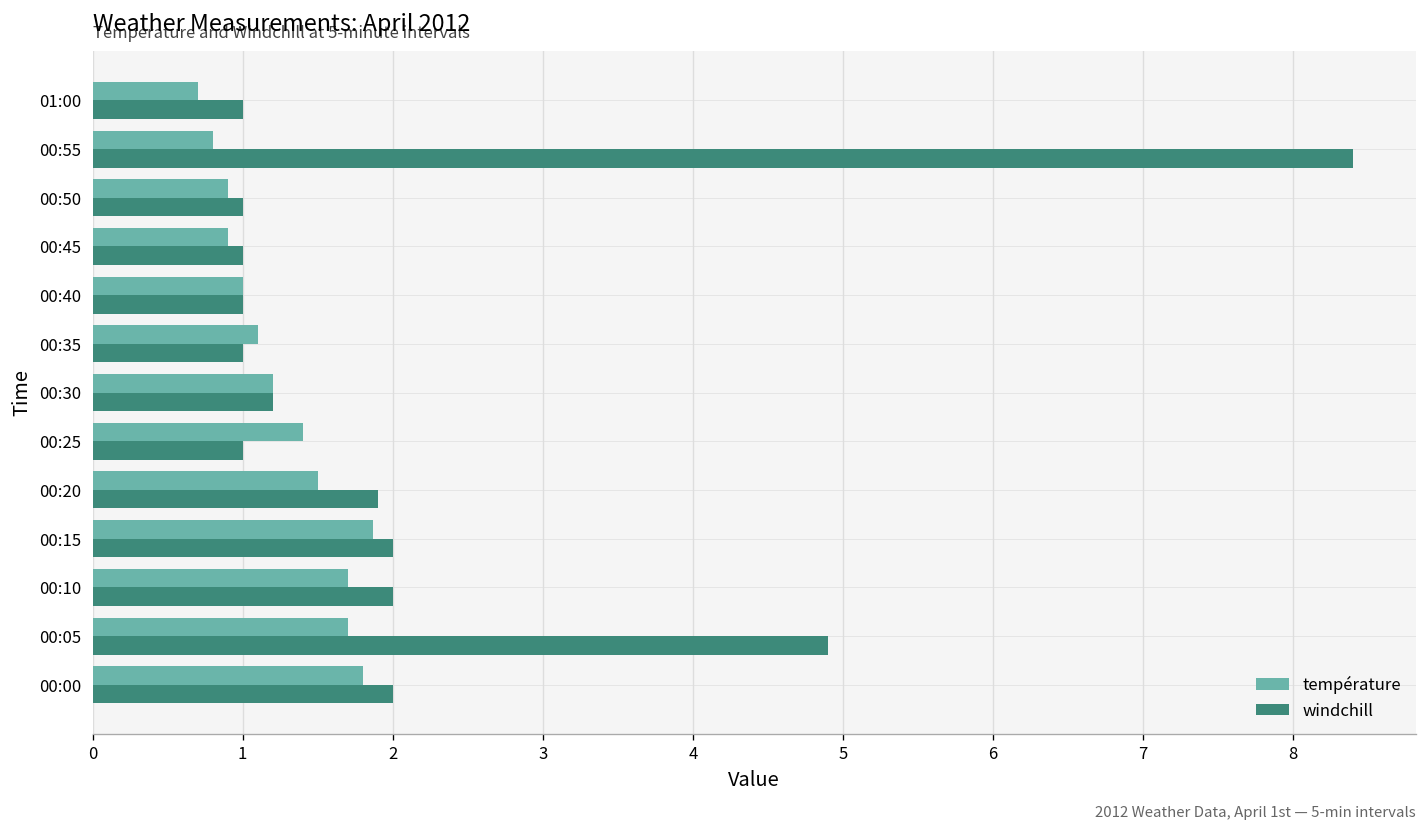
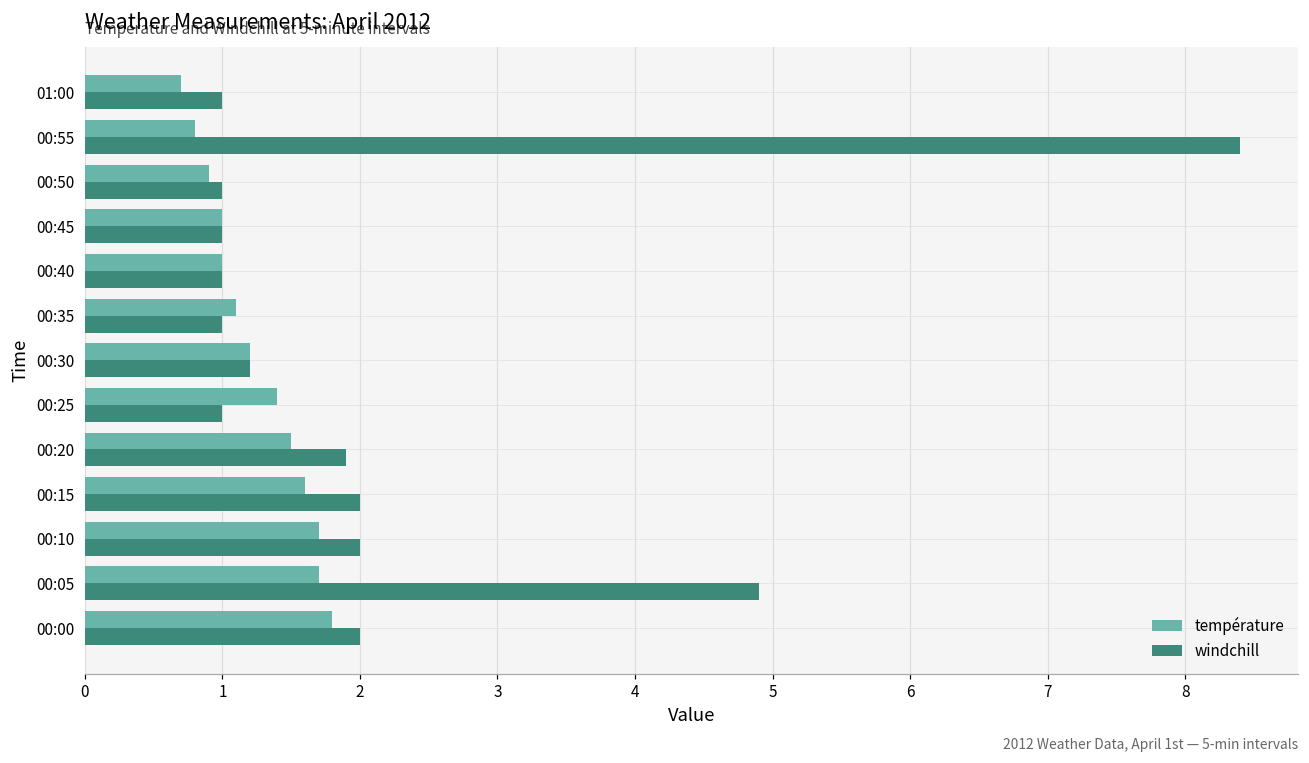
température, 00:45: 0.9 -> 1.0
température, 00:15: 1.87 -> 1.60
